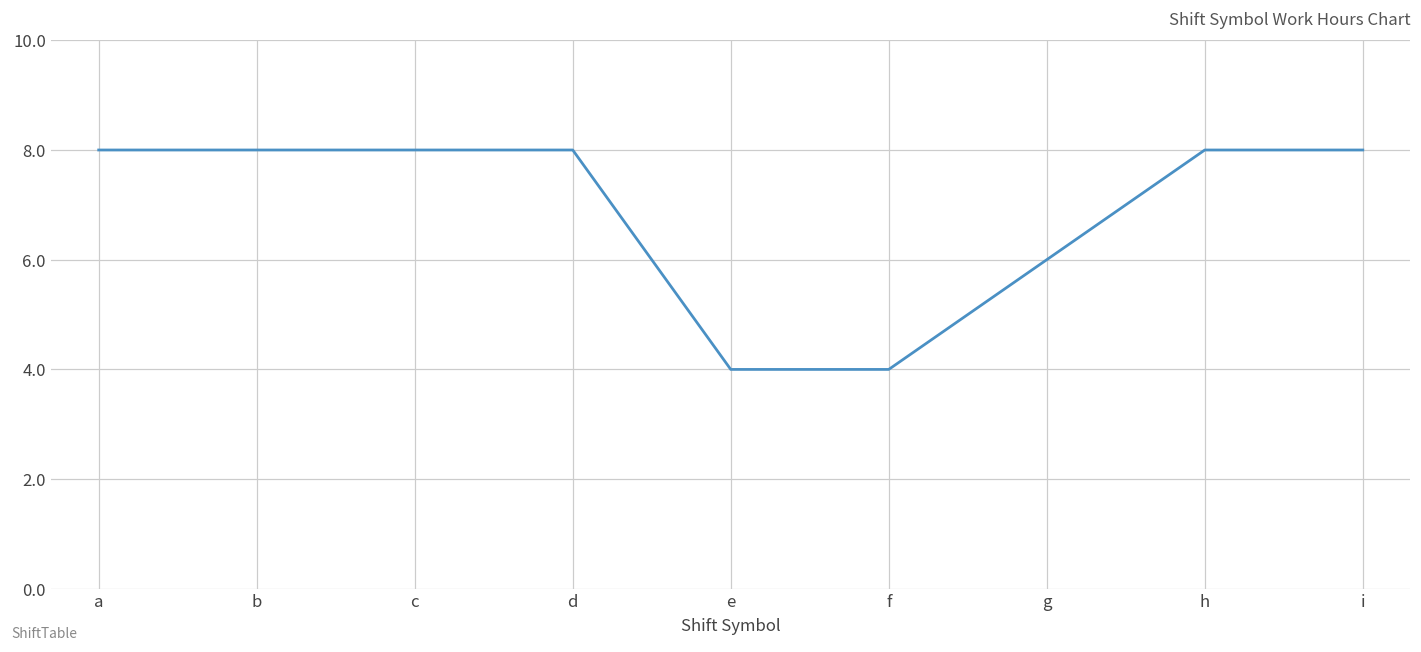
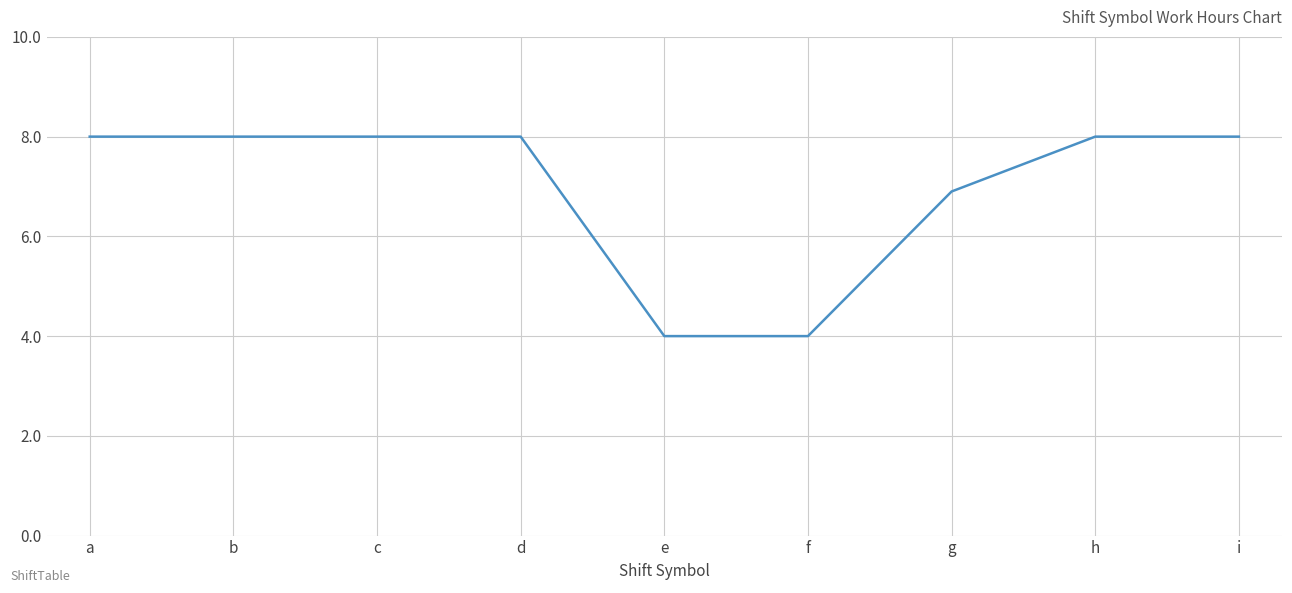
g: 6.0 -> 6.9
